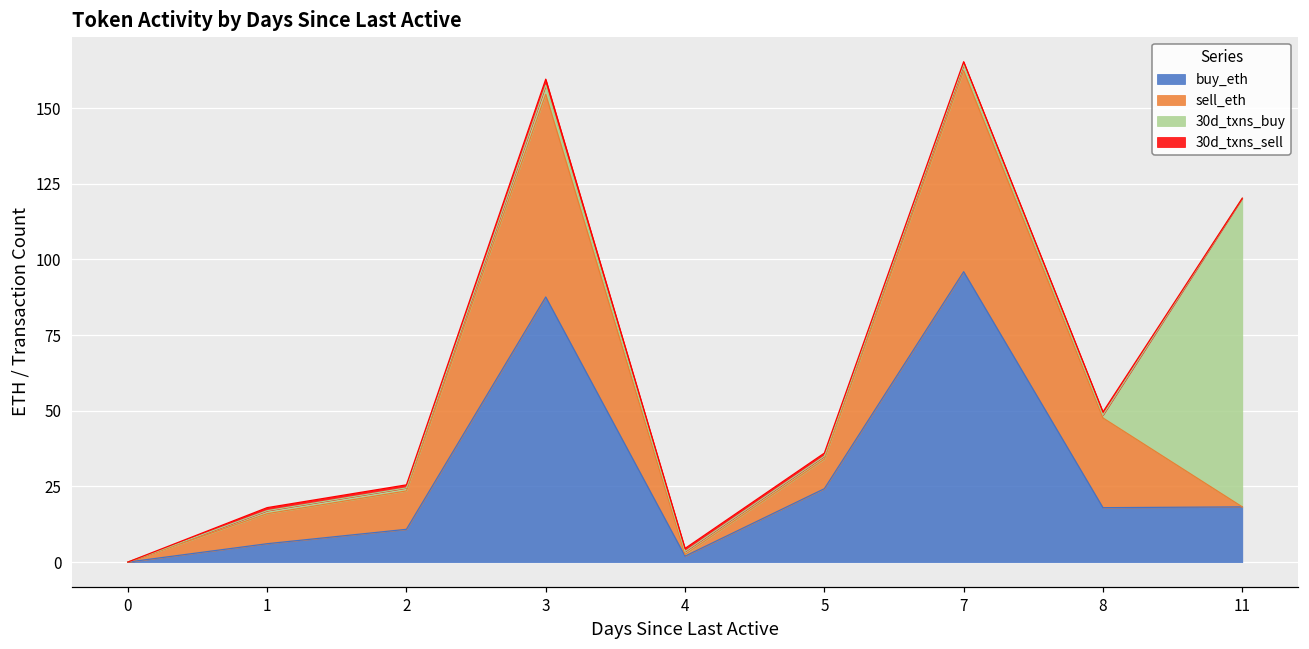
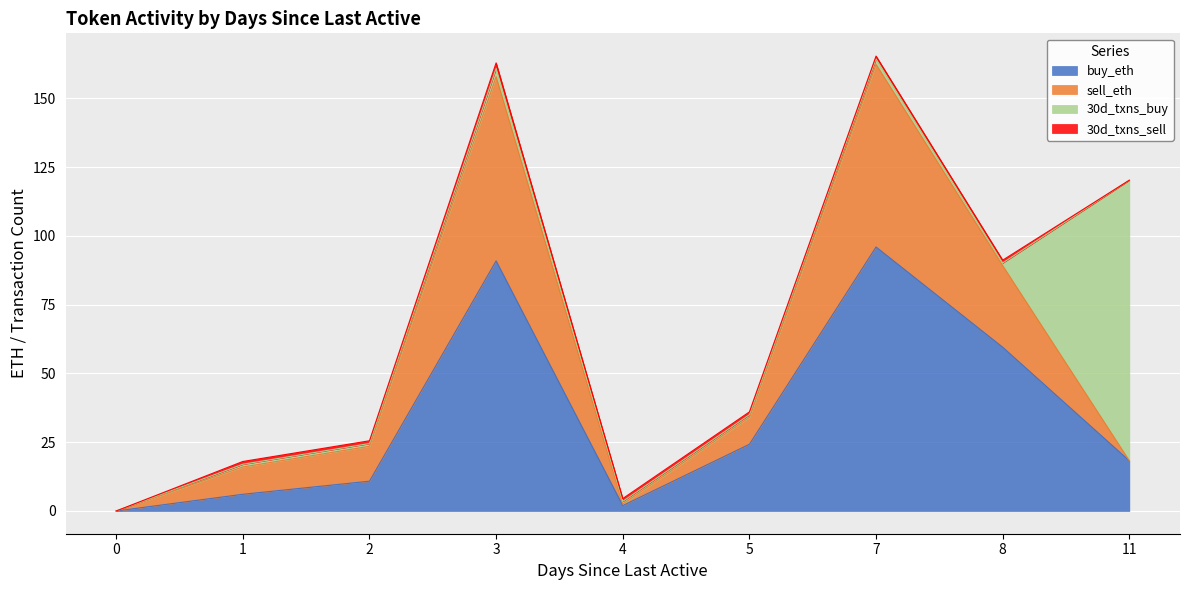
buy_eth, 3: 88 -> 91
buy_eth, 8: 18 -> 60
